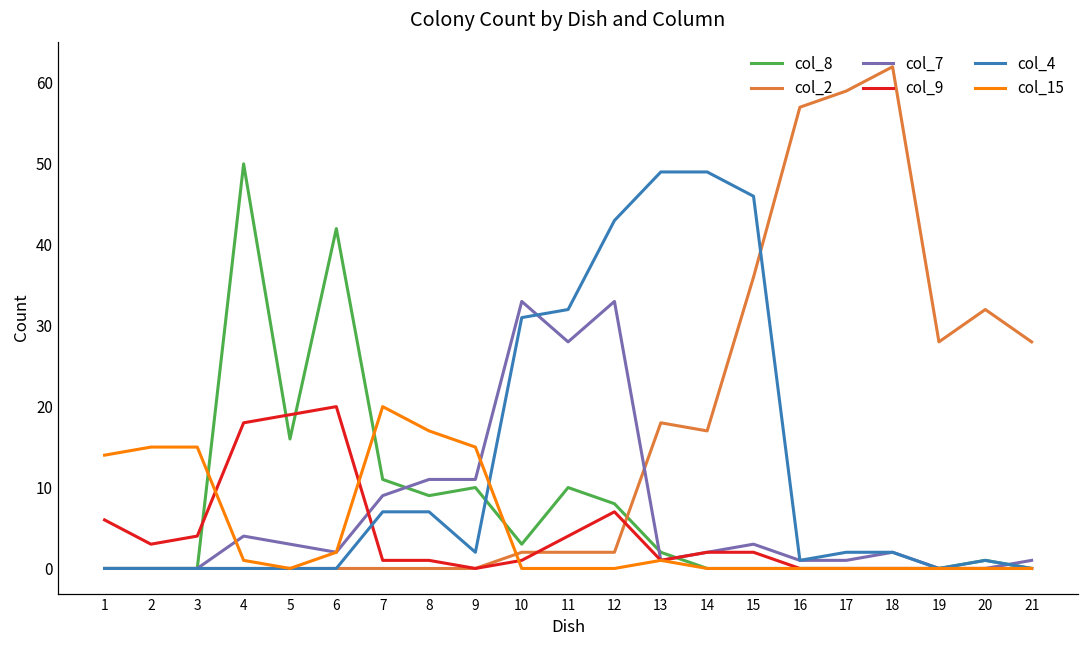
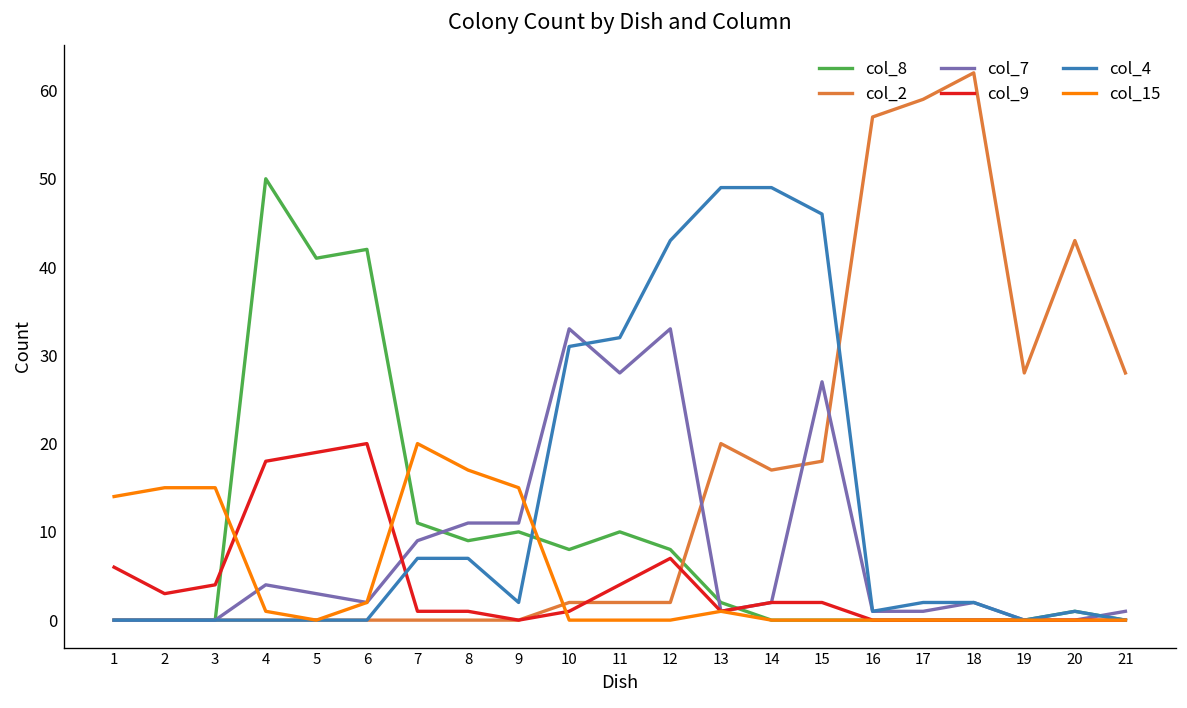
col_8, 5: 16 -> 41
col_8, 10: 3 -> 8
col_2, 13: 18 -> 20
col_2, 15: 36 -> 18
col_7, 15: 3 -> 27
col_2, 20: 32 -> 43
